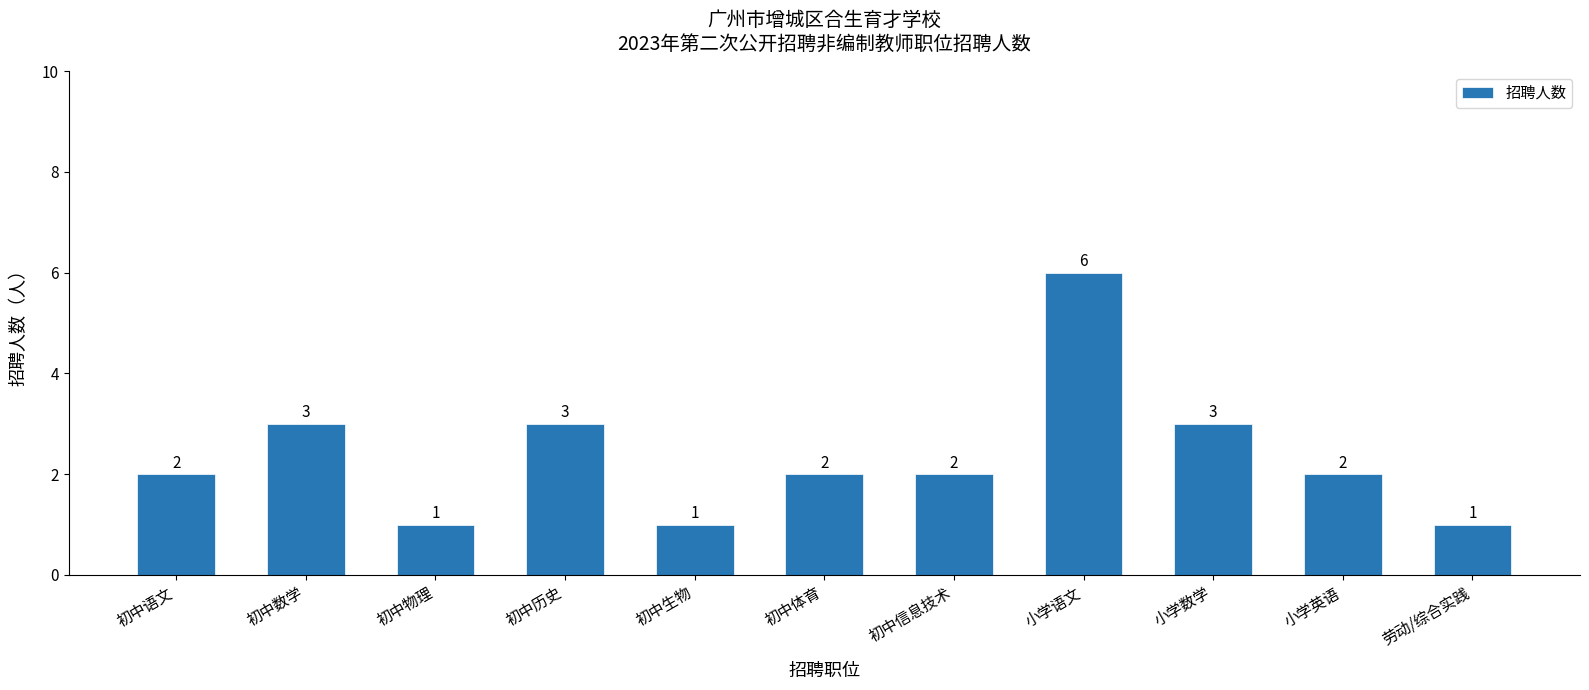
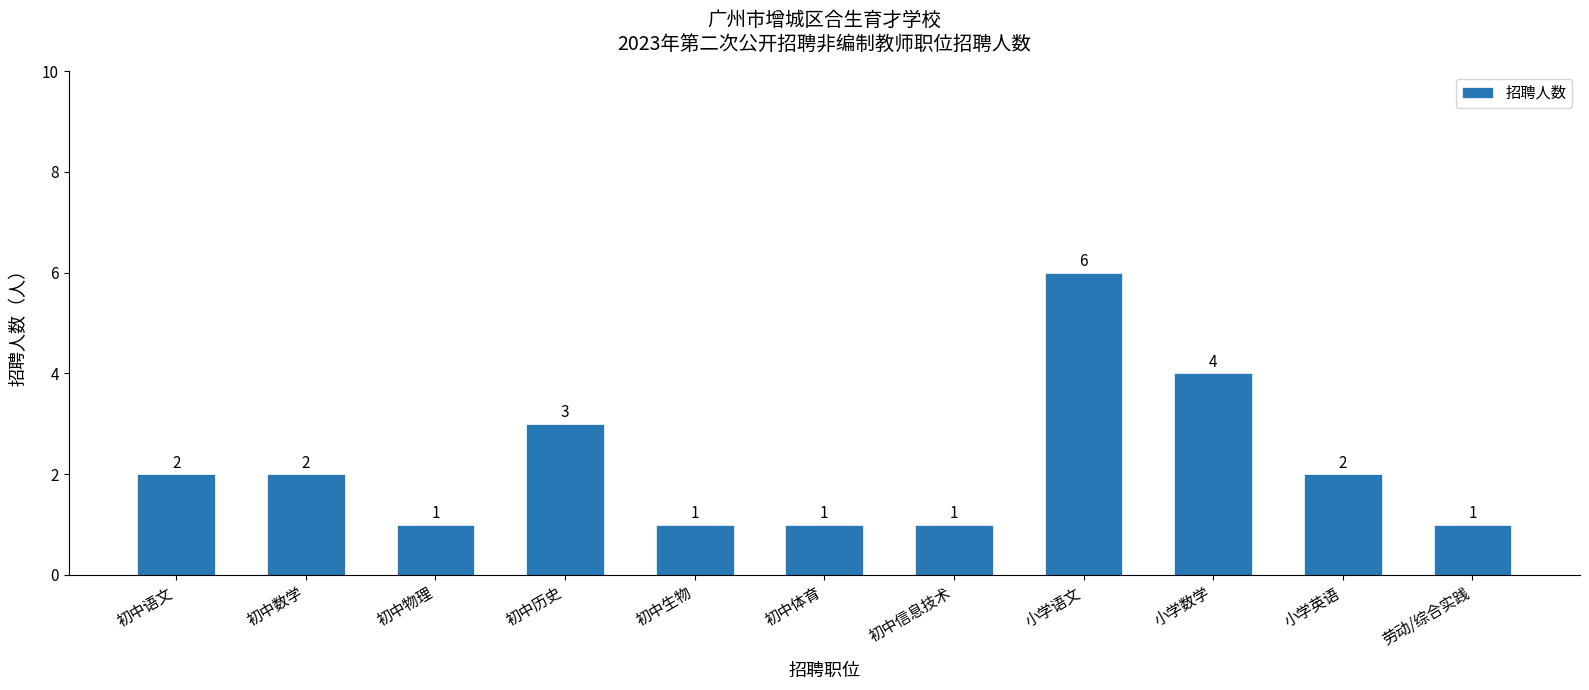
初中数学: 3 -> 2
初中体育: 2 -> 1
初中信息技术: 2 -> 1
小学数学: 3 -> 4
